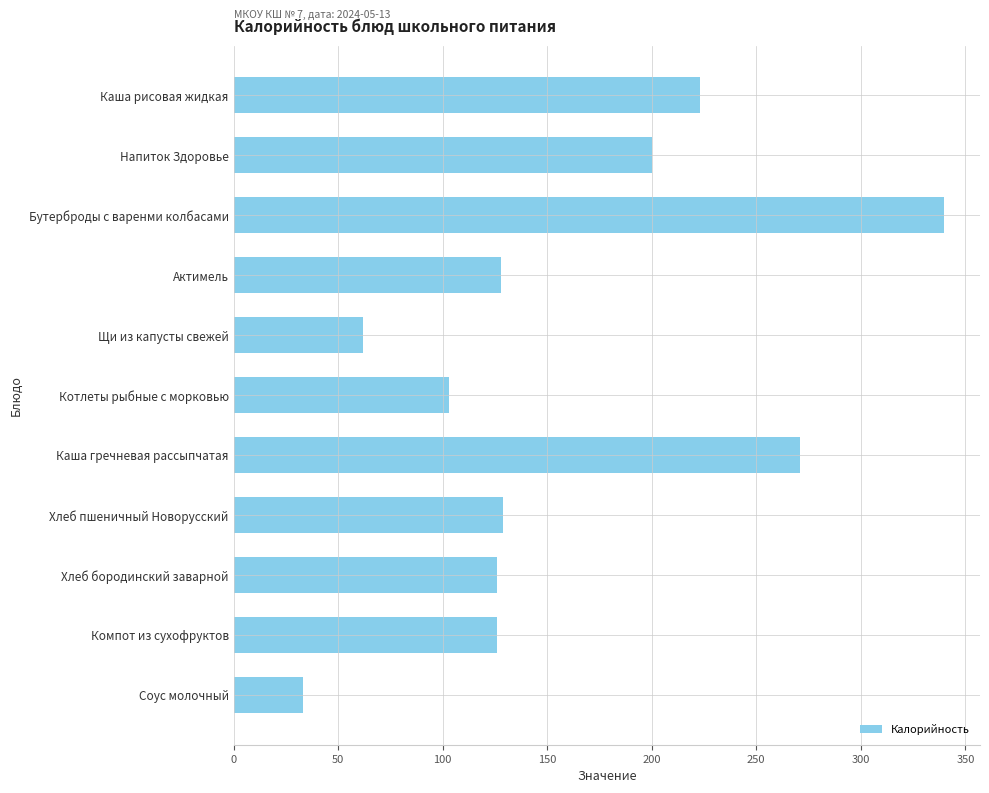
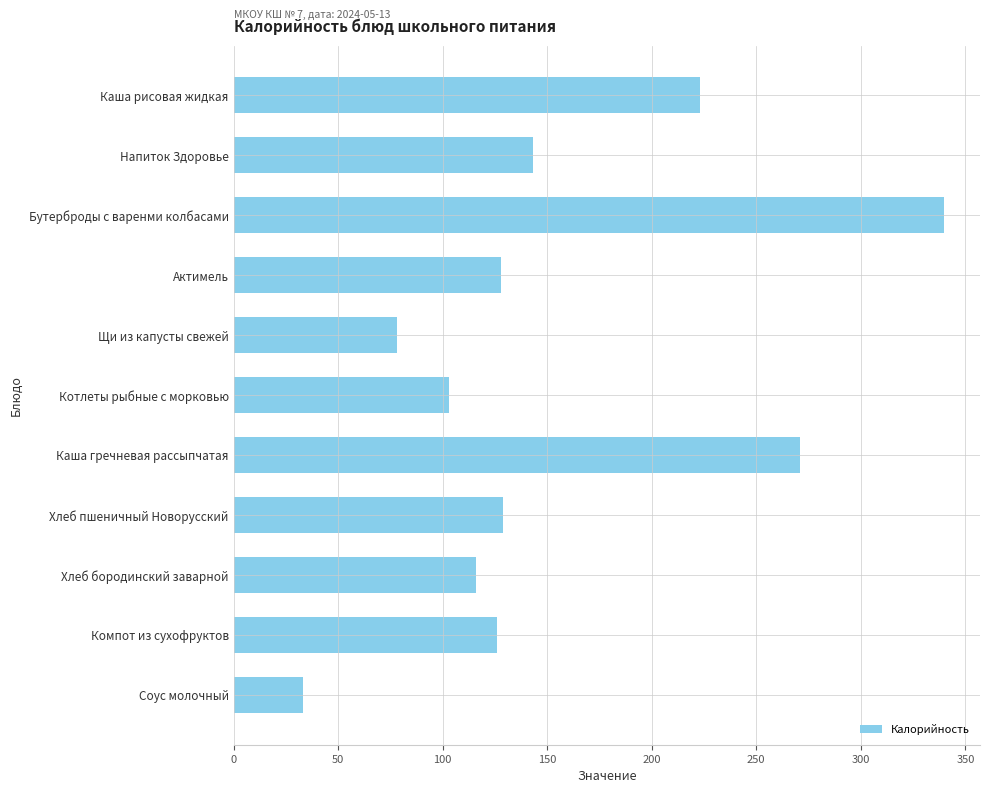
Напиток Здоровье: 200 -> 143
Щи из капусты свежей: 62 -> 78
Хлеб бородинский заварной: 126 -> 116
